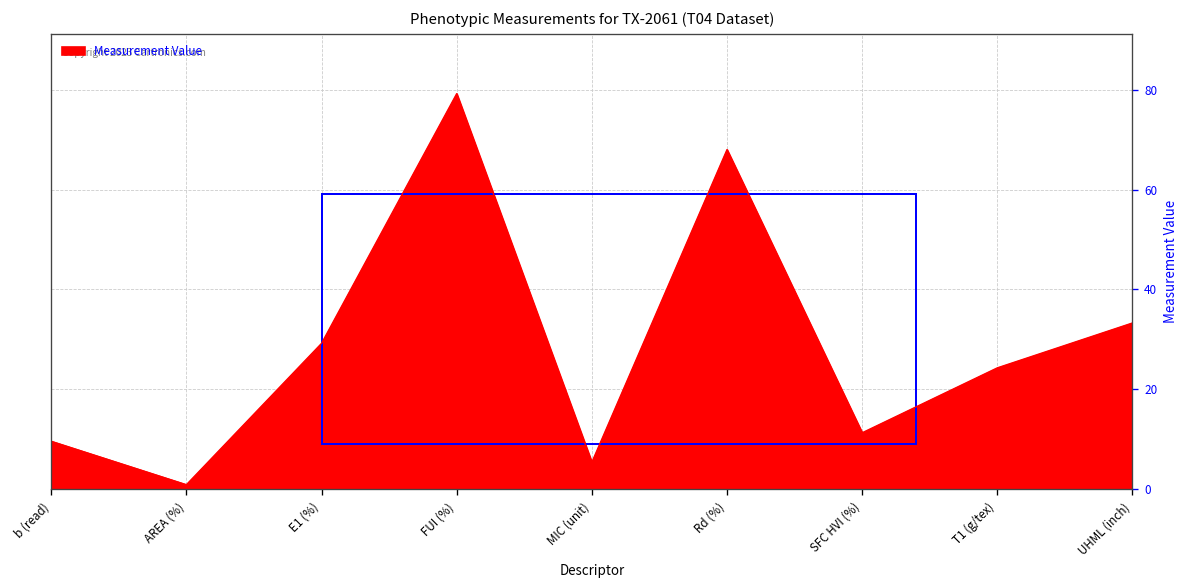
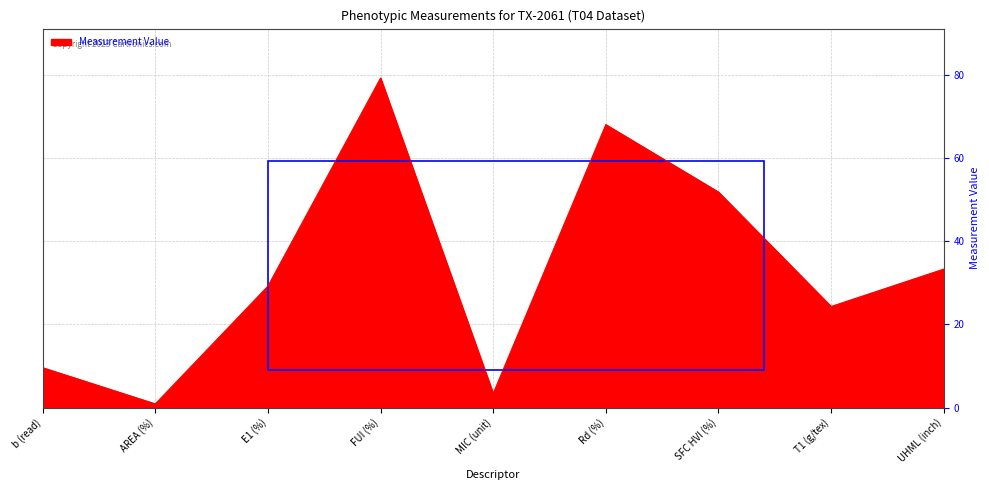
MIC (unit): 5 -> 3
SFC HVI (%): 11 -> 52
